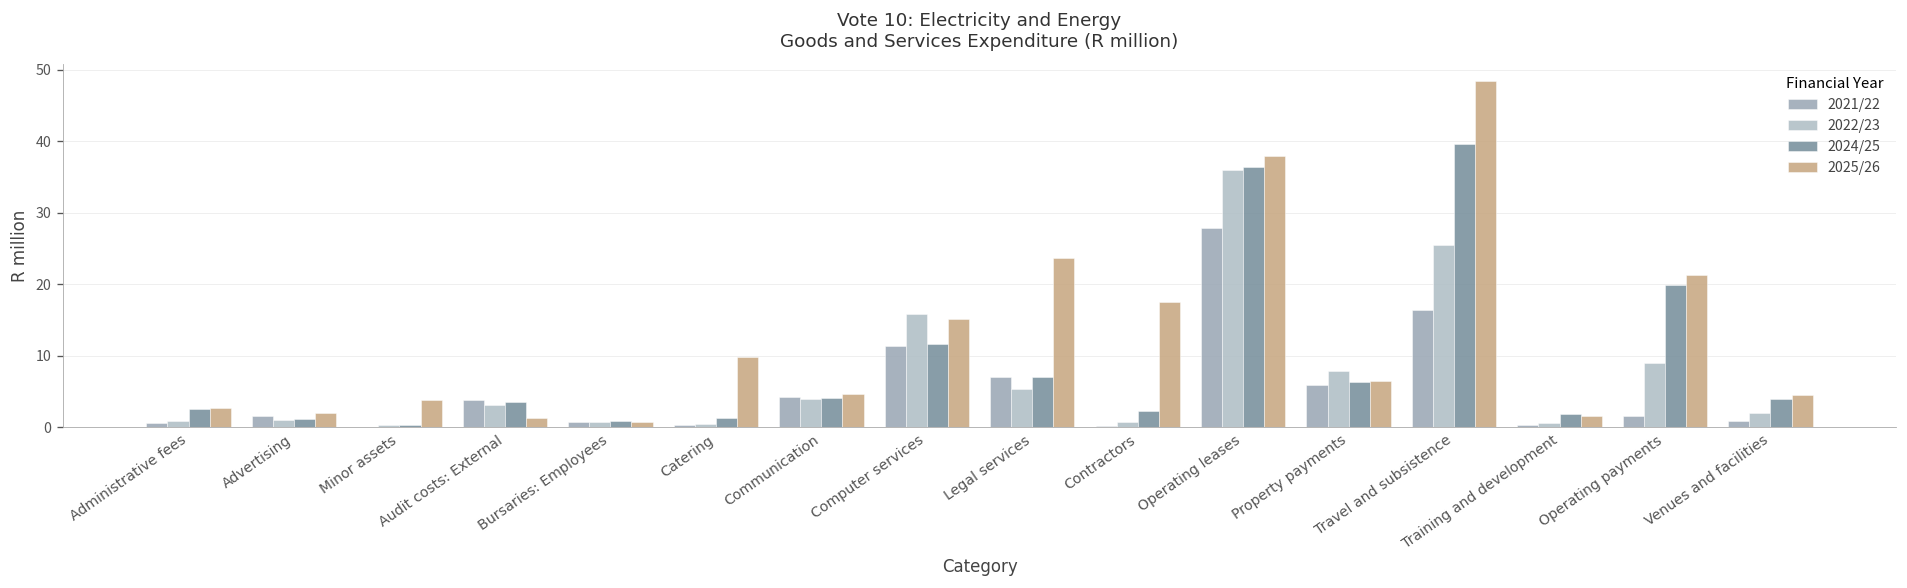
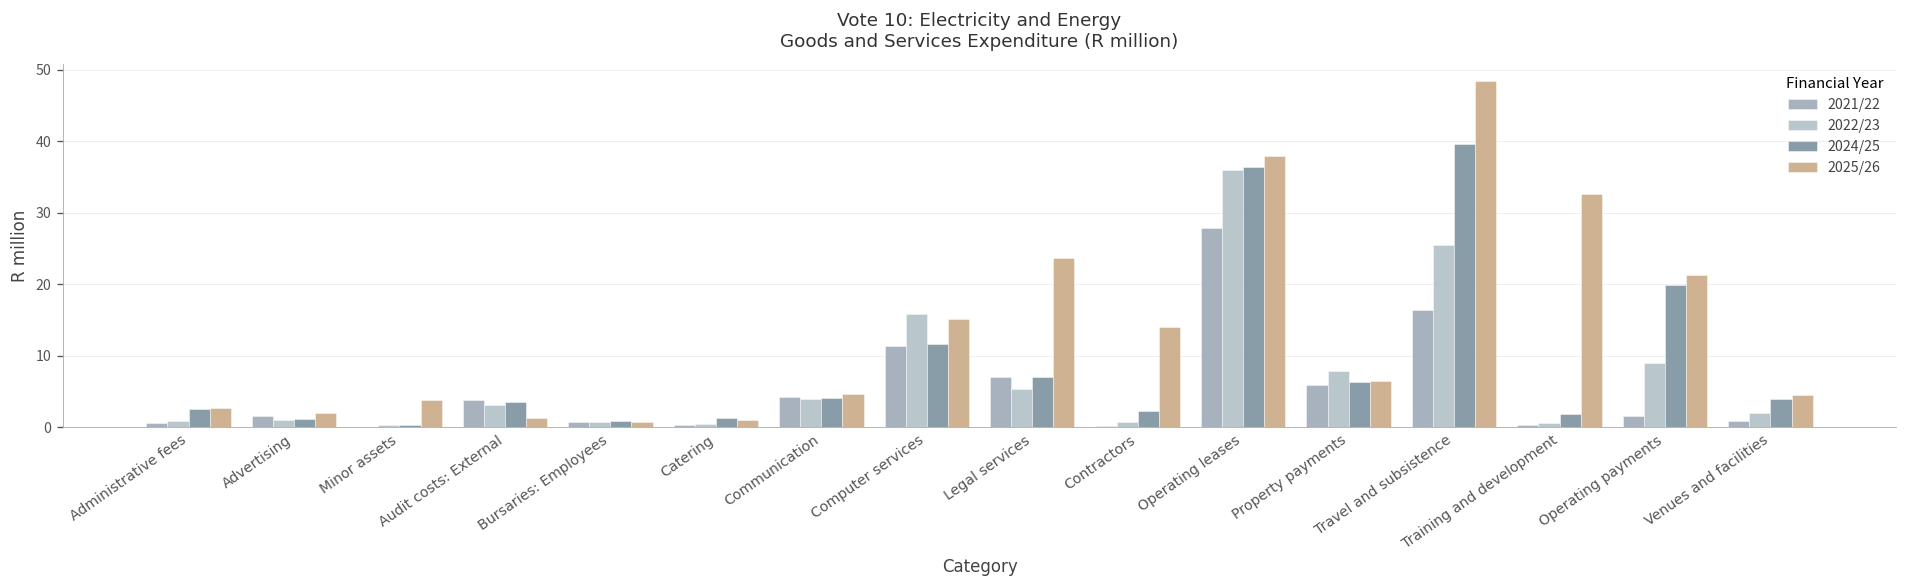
2025/26, Catering: 10 -> 1
2025/26, Contractors: 18 -> 14
2025/26, Training and development: 2 -> 33
